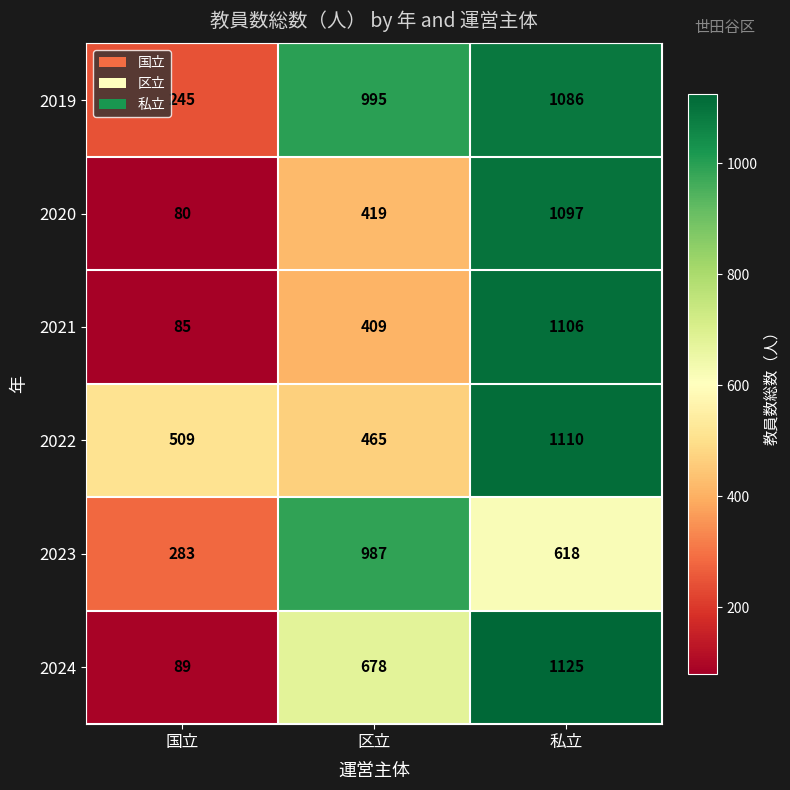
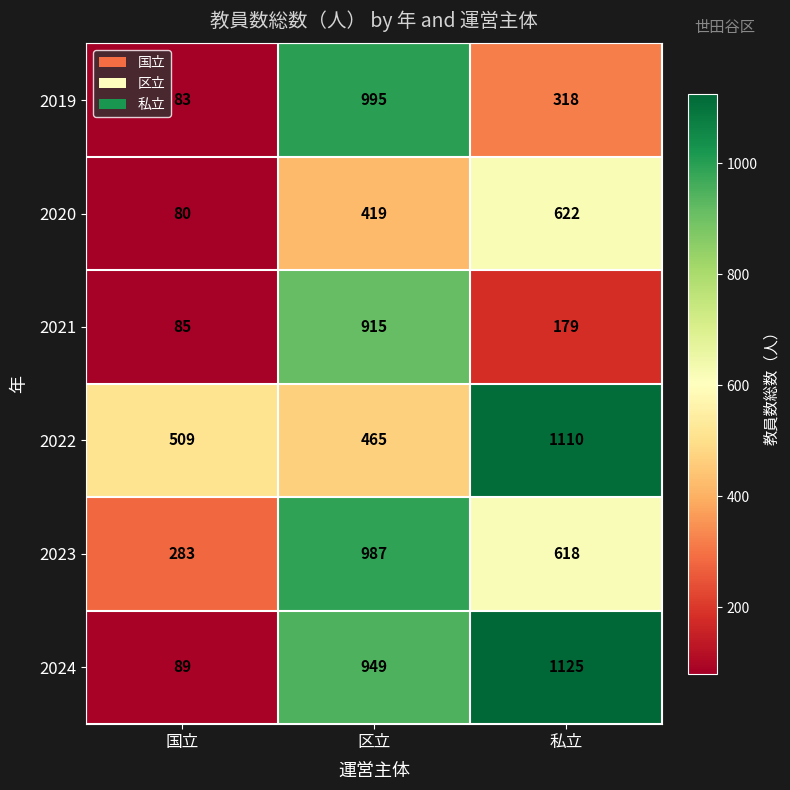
2019, 国立: 245 -> 83
2019, 私立: 1086 -> 318
2020, 私立: 1097 -> 622
2021, 区立: 409 -> 915
2021, 私立: 1106 -> 179
2024, 区立: 678 -> 949
